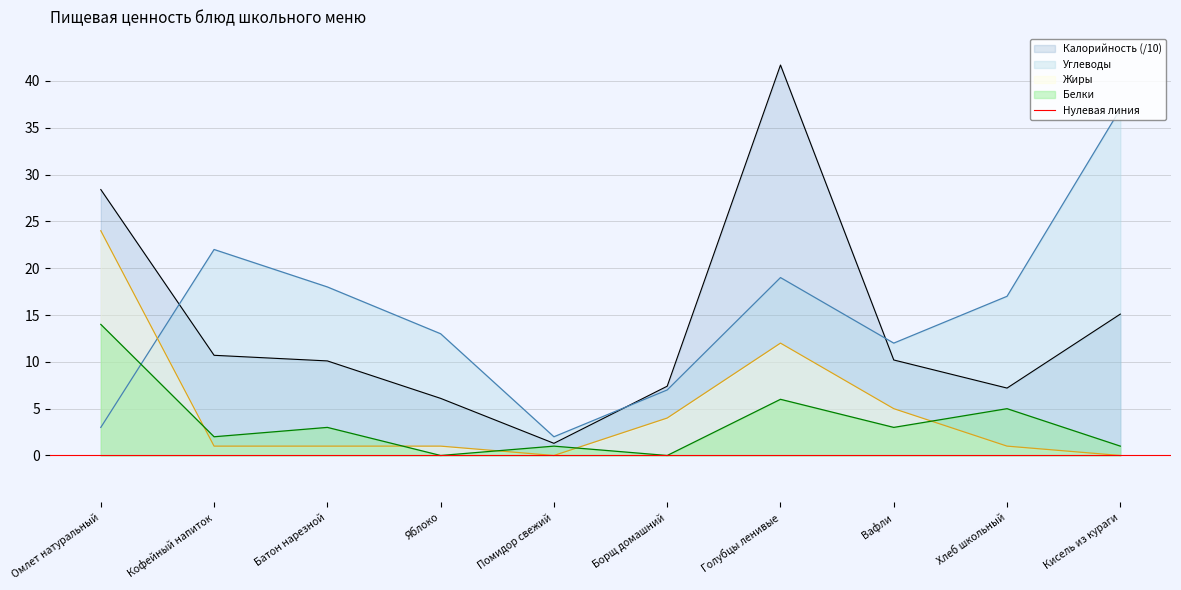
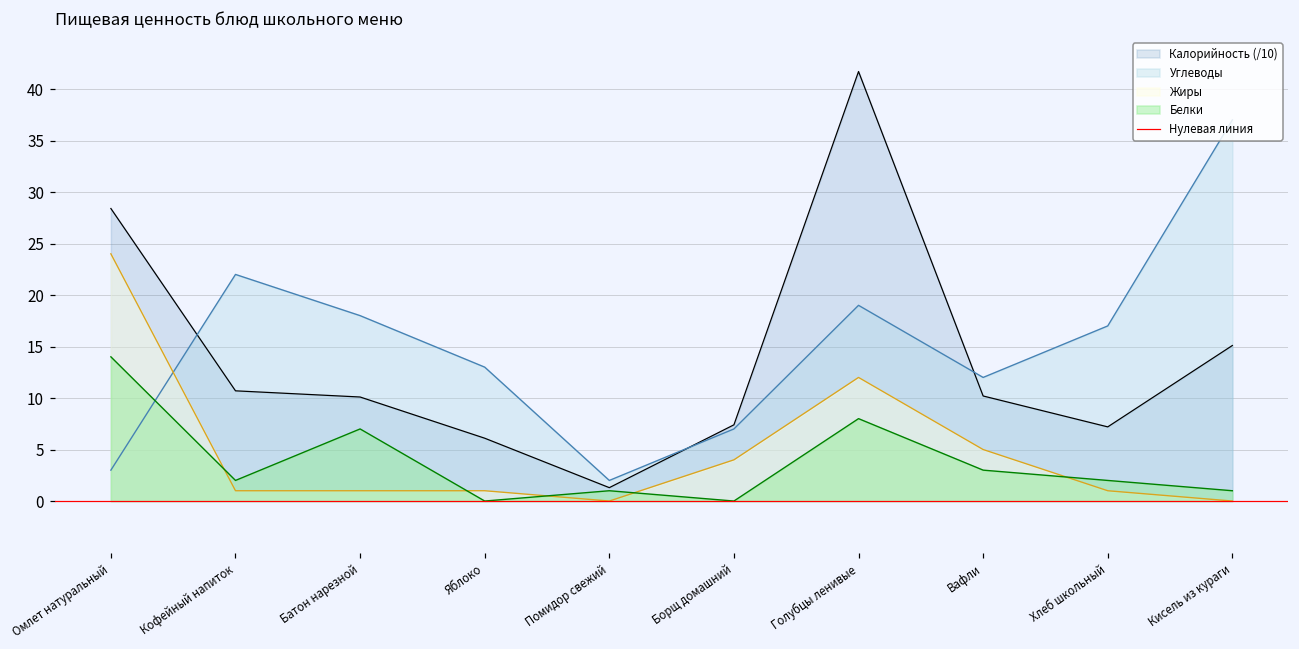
Белки, Батон нарезной: 3 -> 7
Белки, Голубцы ленивые: 6 -> 8
Белки, Хлеб школьный: 5 -> 2
